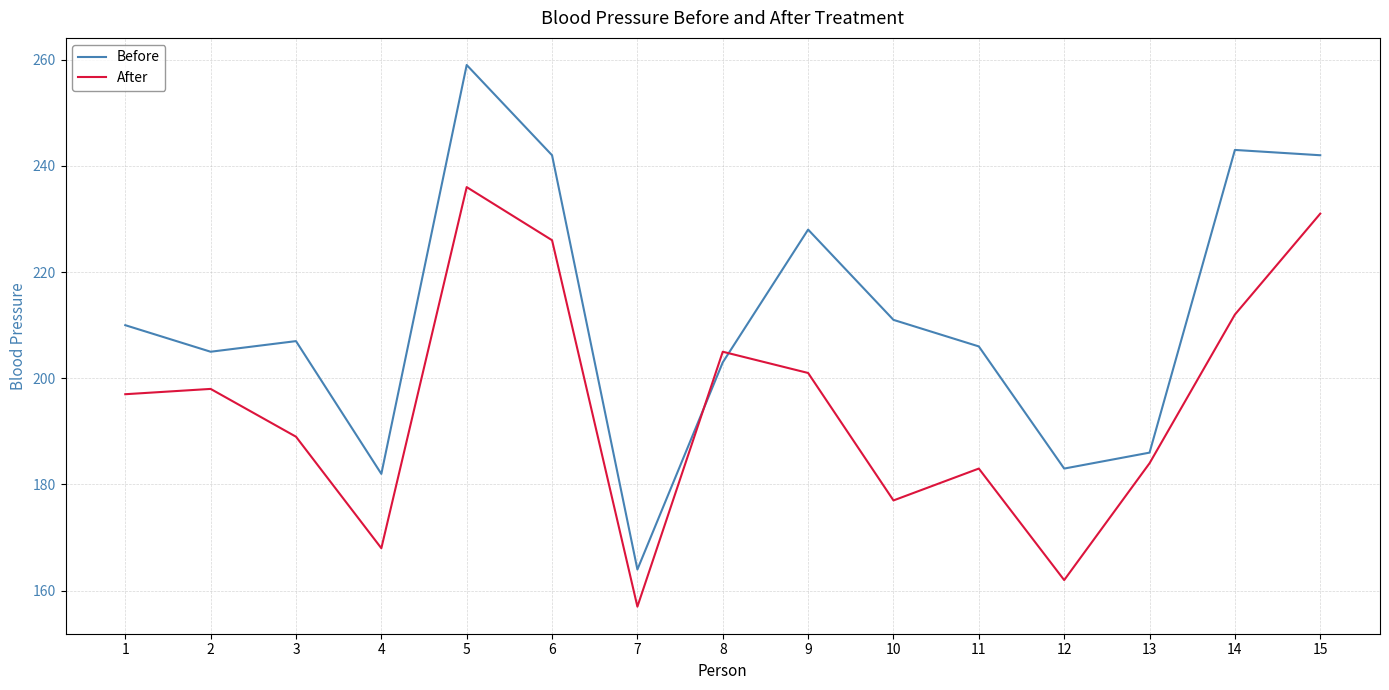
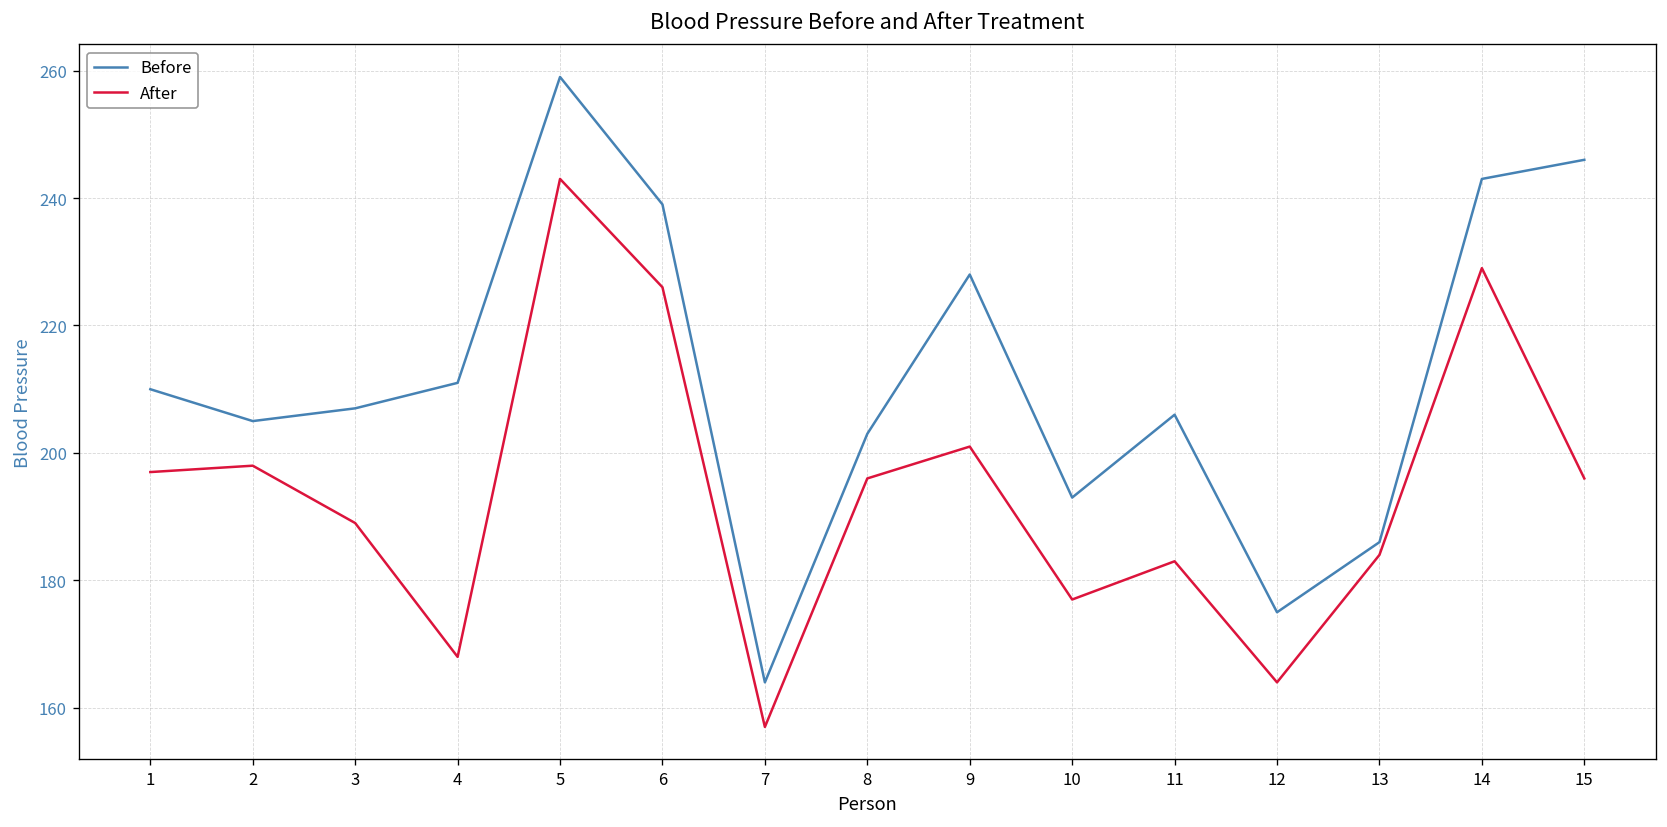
Before, 4: 182 -> 211
After, 5: 236 -> 243
Before, 6: 242 -> 239
After, 8: 205 -> 196
Before, 10: 211 -> 193
Before, 12: 183 -> 175
After, 12: 162 -> 164
After, 14: 212 -> 229
Before, 15: 242 -> 246
After, 15: 231 -> 196
